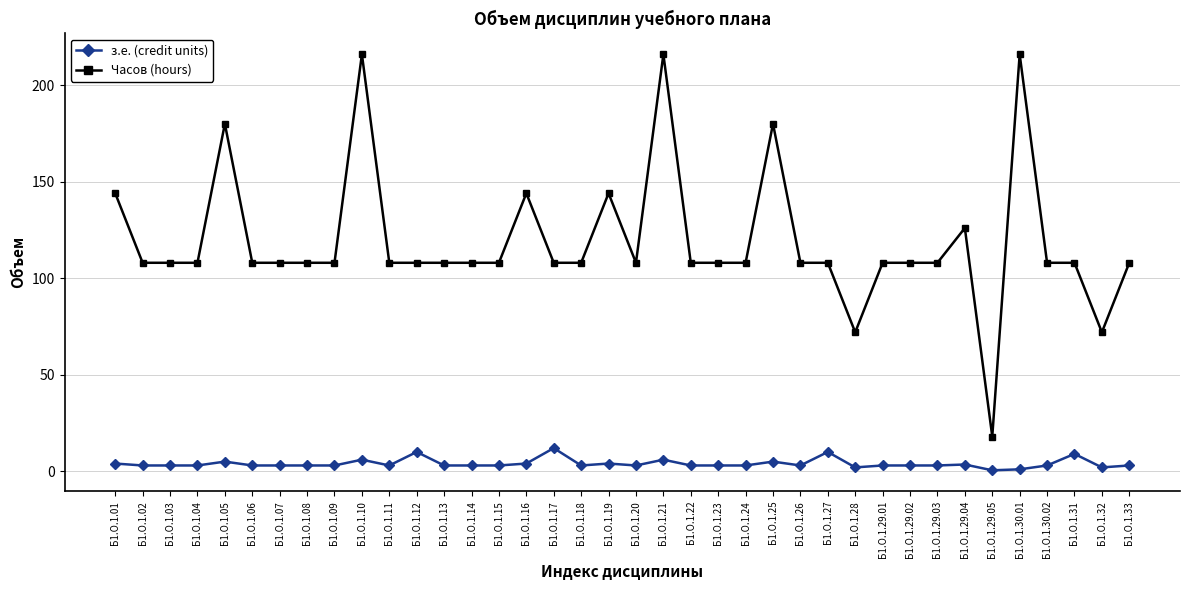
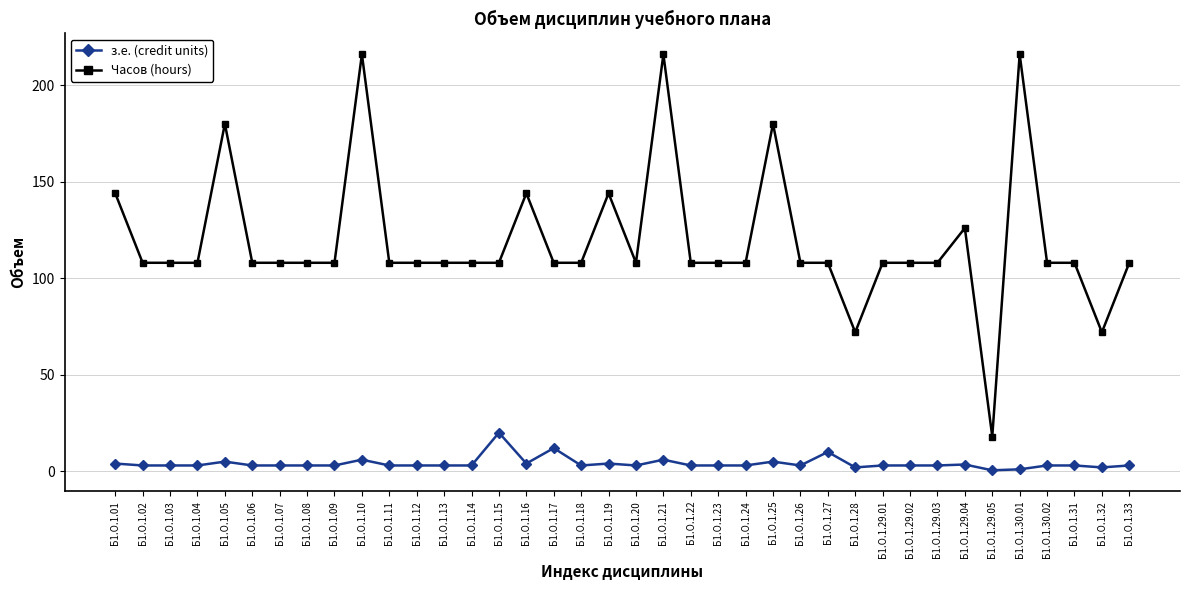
з.е. (credit units), Б1.О.1.12: 10 -> 3
з.е. (credit units), Б1.О.1.15: 3 -> 20
з.е. (credit units), Б1.О.1.31: 9 -> 3
